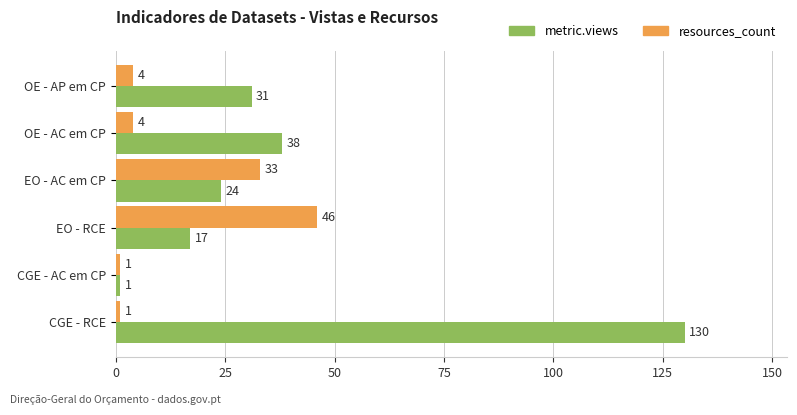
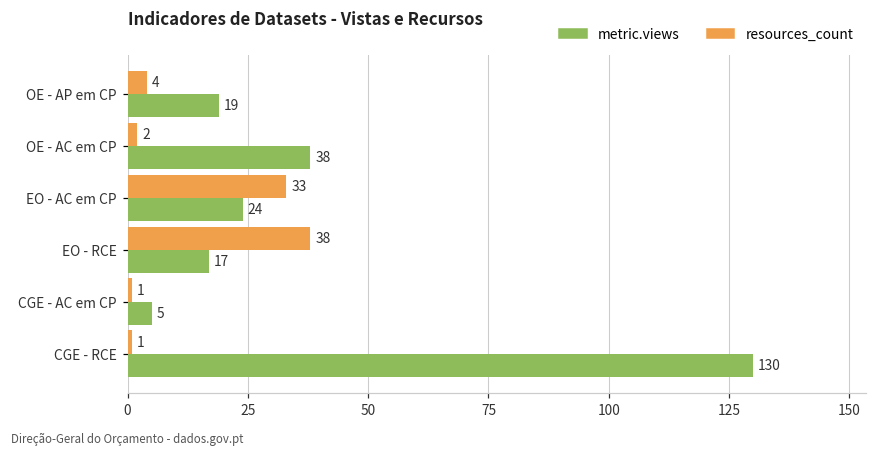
metric.views, OE - AP em CP: 31 -> 19
resources_count, OE - AC em CP: 4 -> 2
resources_count, EO - RCE: 46 -> 38
metric.views, CGE - AC em CP: 1 -> 5
